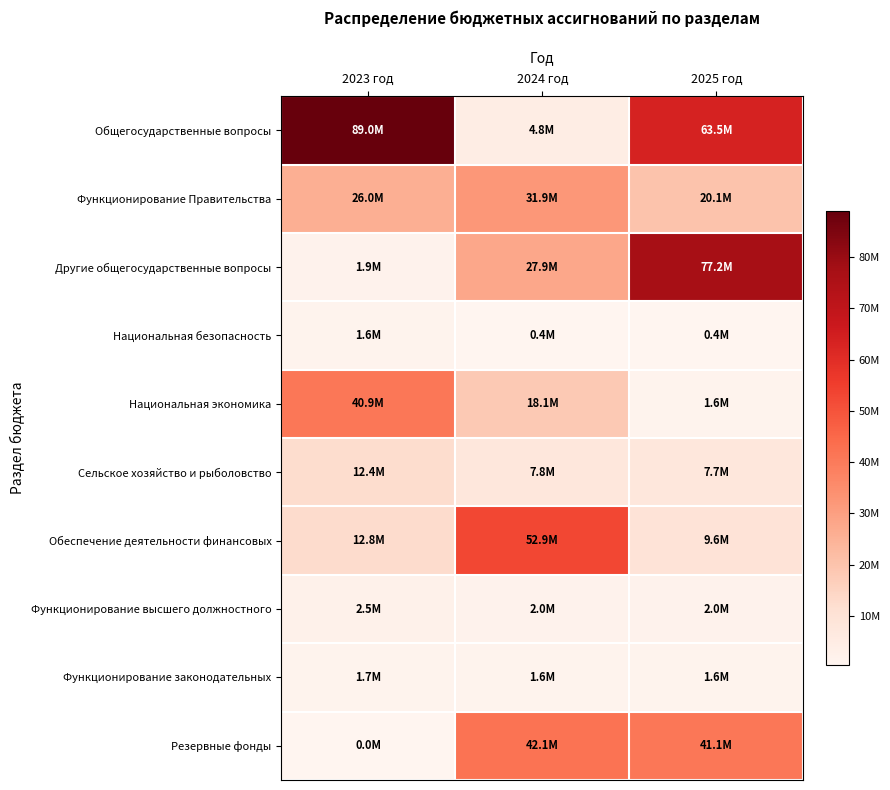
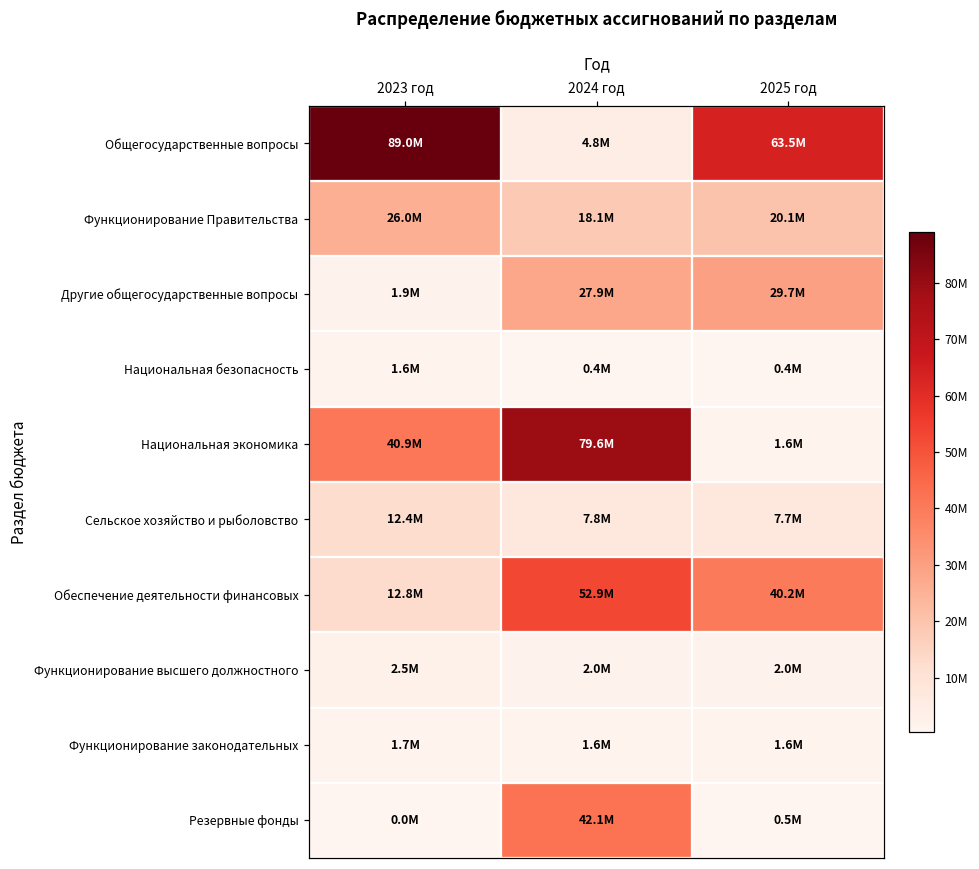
Функционирование Правительства, 2024 год: 31.9M -> 18.1M
Другие общегосударственные вопросы, 2025 год: 77.2M -> 29.7M
Национальная экономика, 2024 год: 18.1M -> 79.6M
Обеспечение деятельности финансовых, 2025 год: 9.6M -> 40.2M
Резервные фонды, 2025 год: 41.1M -> 0.5M
